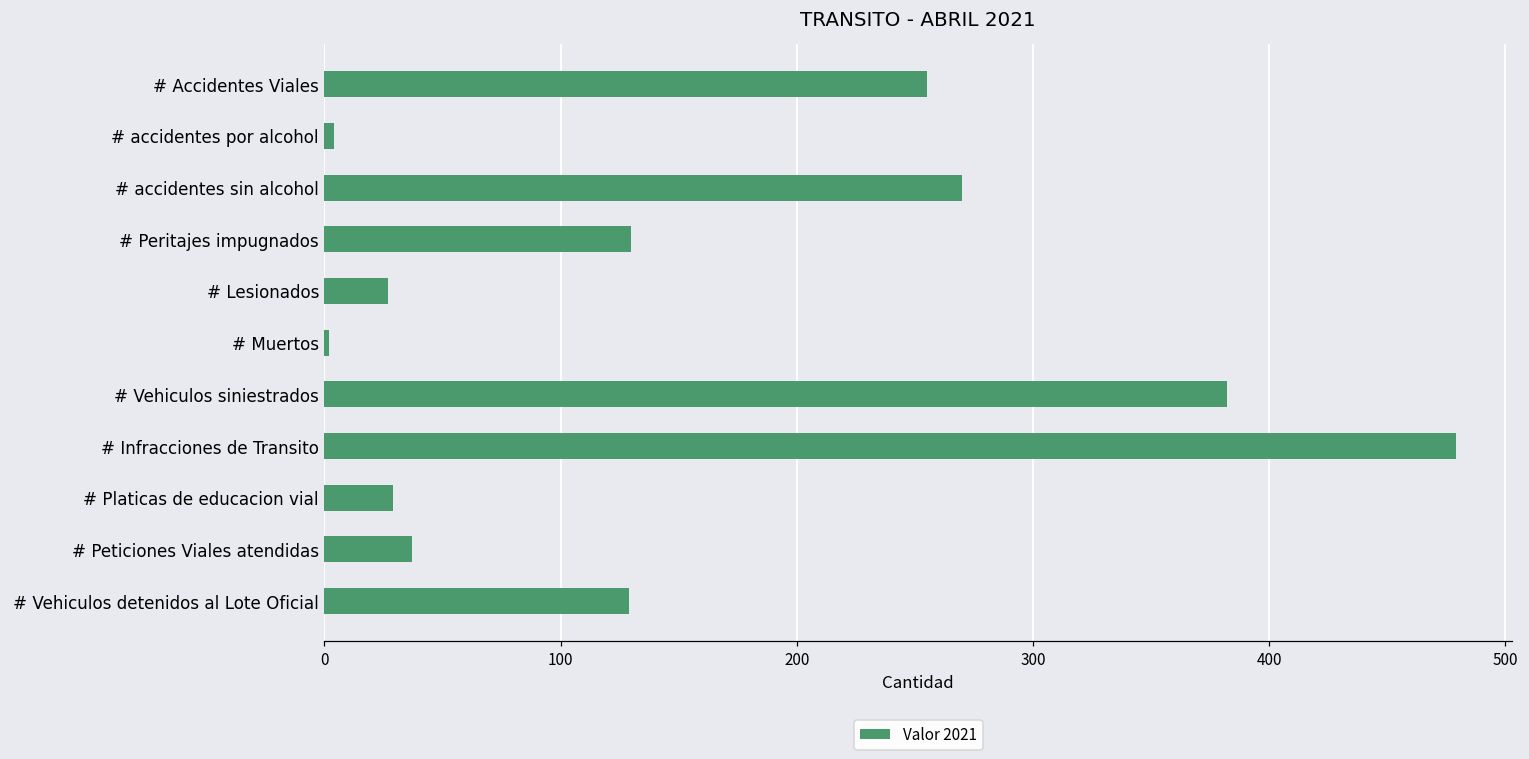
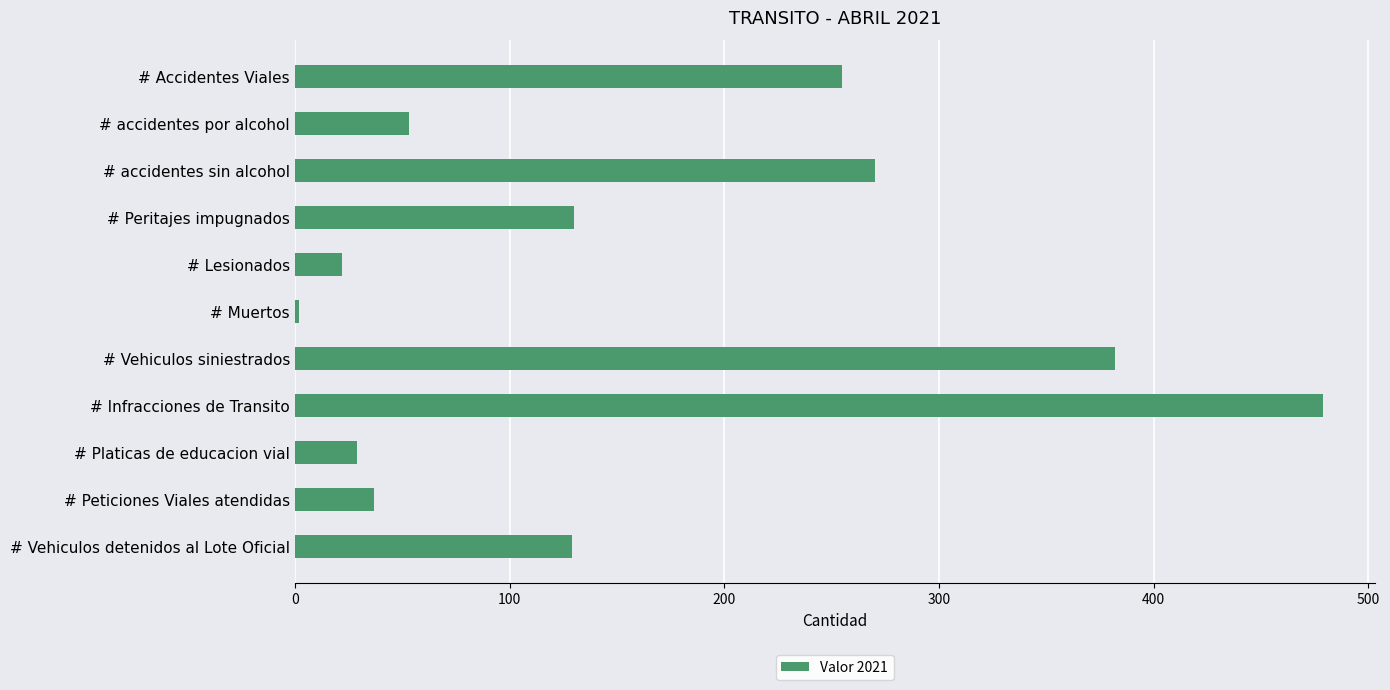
# accidentes por alcohol: 4 -> 53
# Lesionados: 27 -> 22
